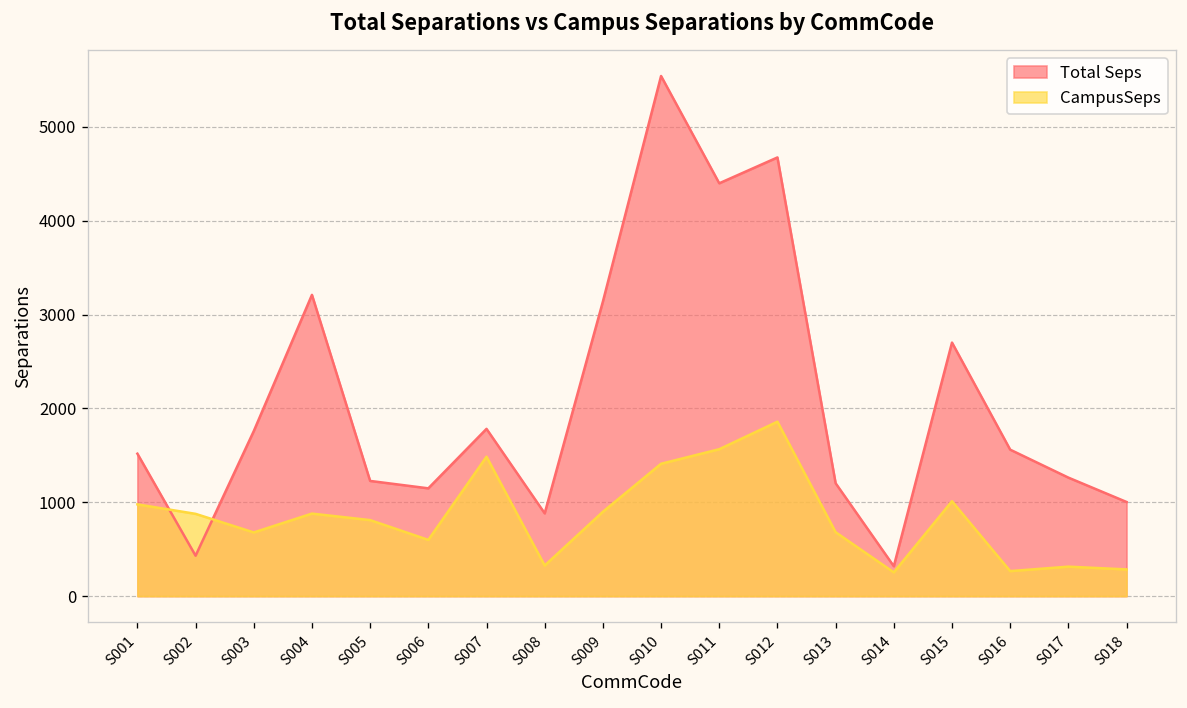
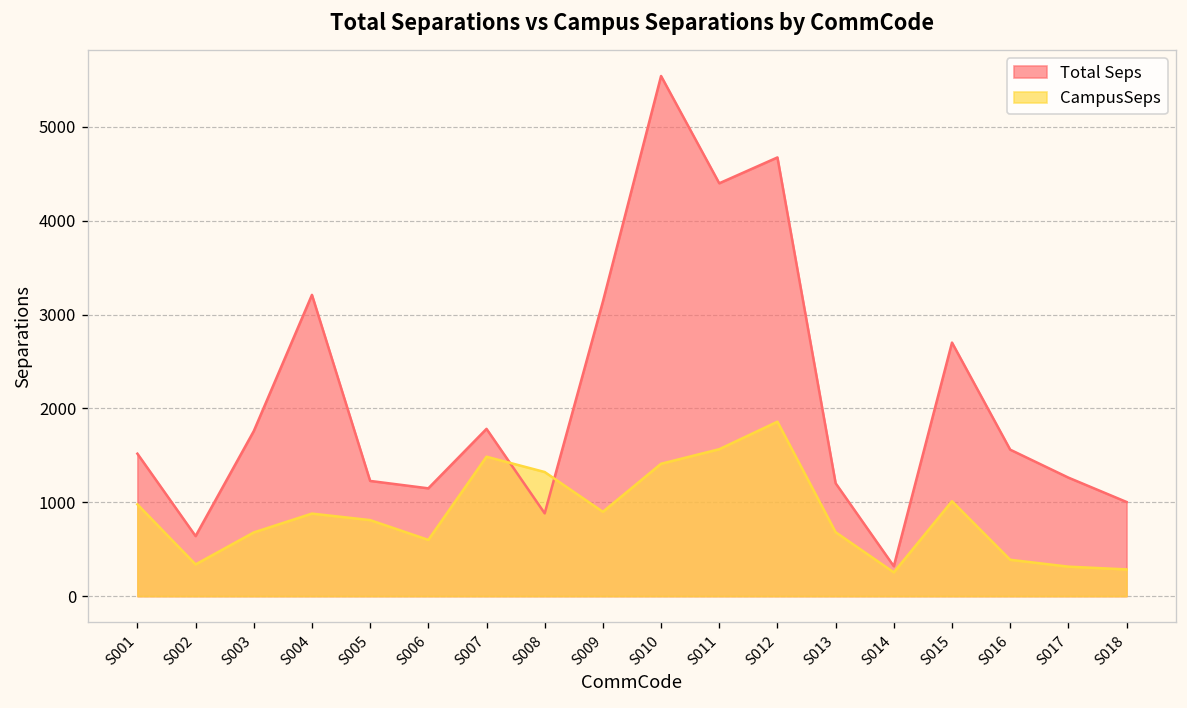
Total Seps, S002: 400 -> 600
CampusSeps, S002: 900 -> 300
CampusSeps, S008: 300 -> 1300
CampusSeps, S016: 300 -> 400
